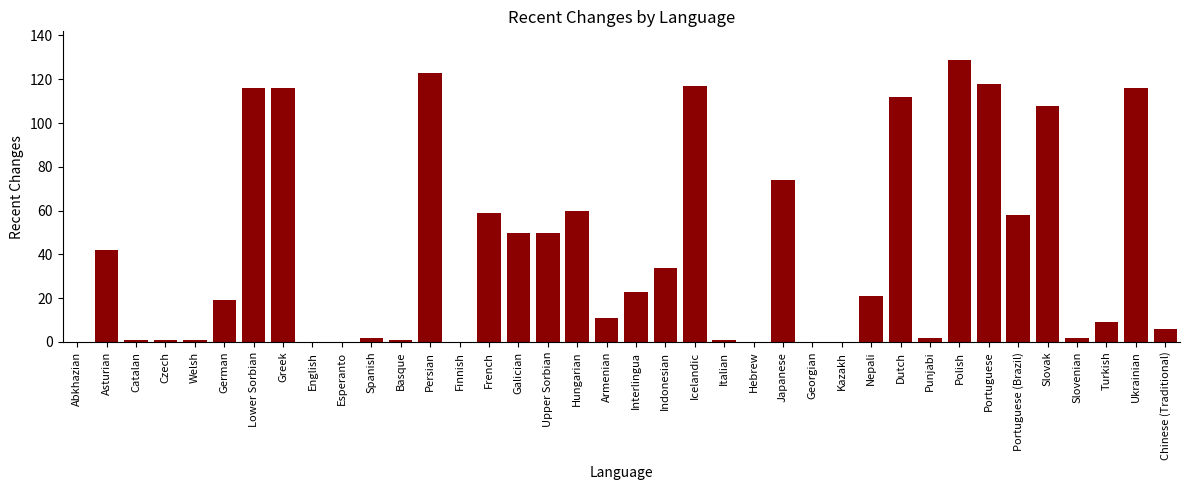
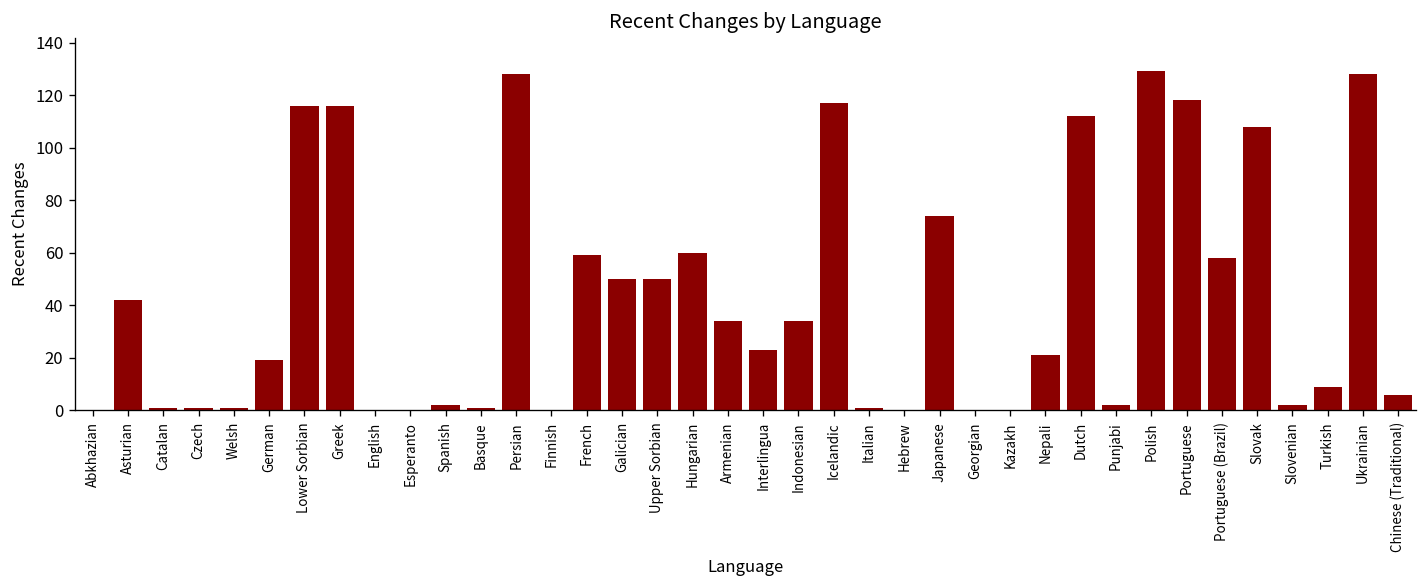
Persian: 123 -> 128
Armenian: 11 -> 34
Ukrainian: 116 -> 128
